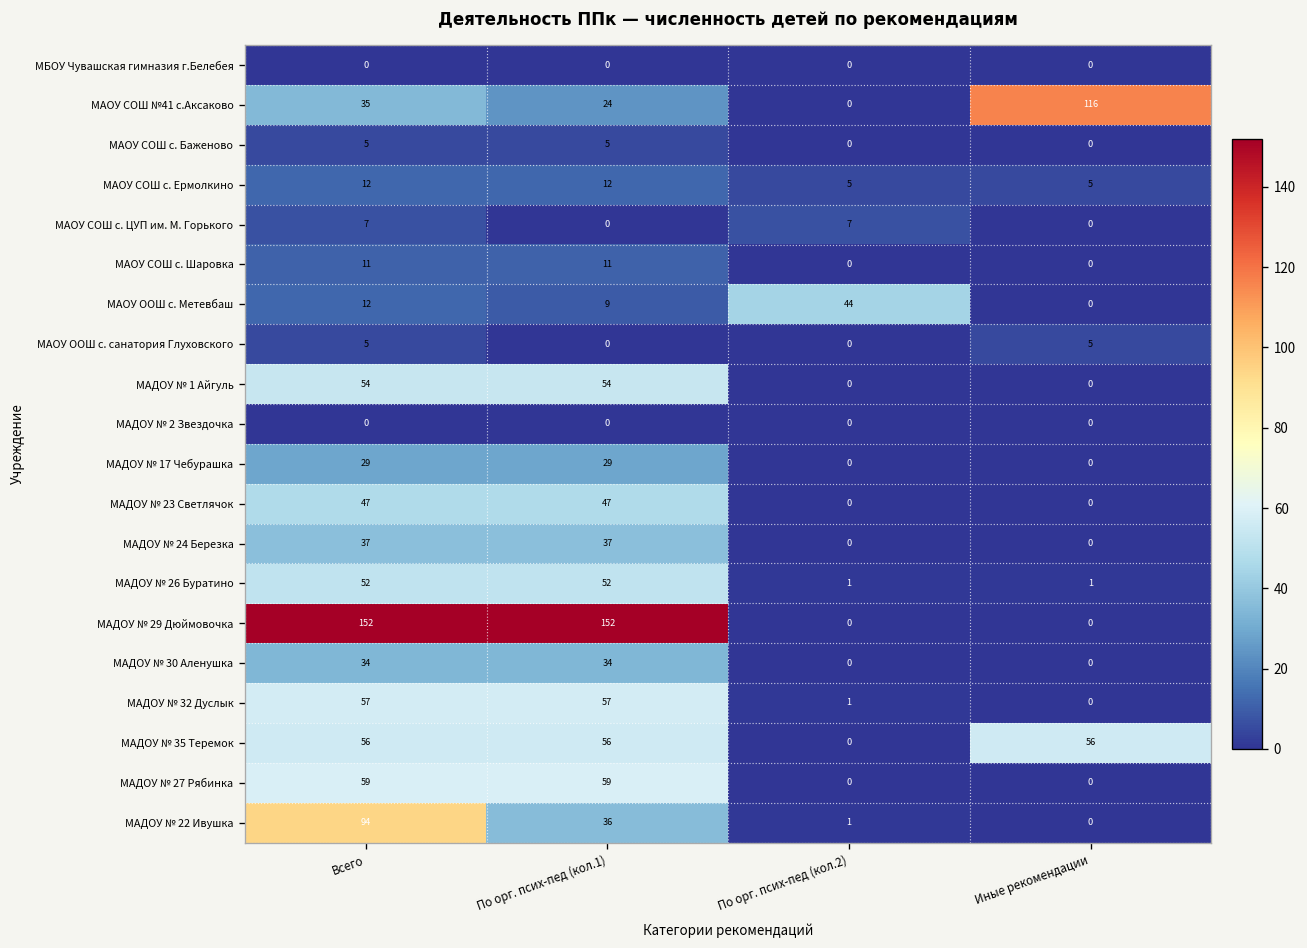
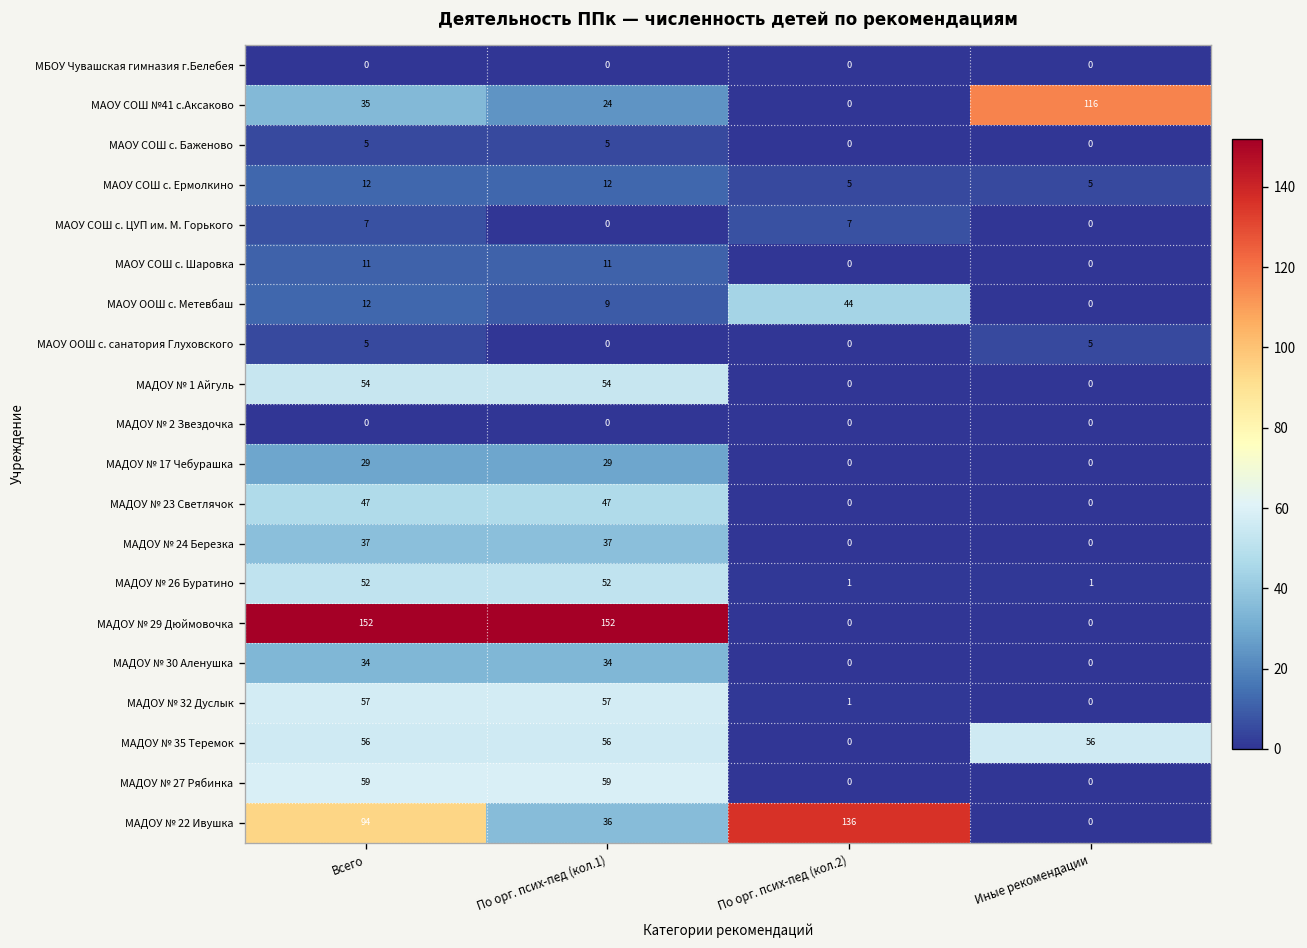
МАДОУ № 22 Ивушка, По орг. псих-пед (кол.2): 1 -> 136
